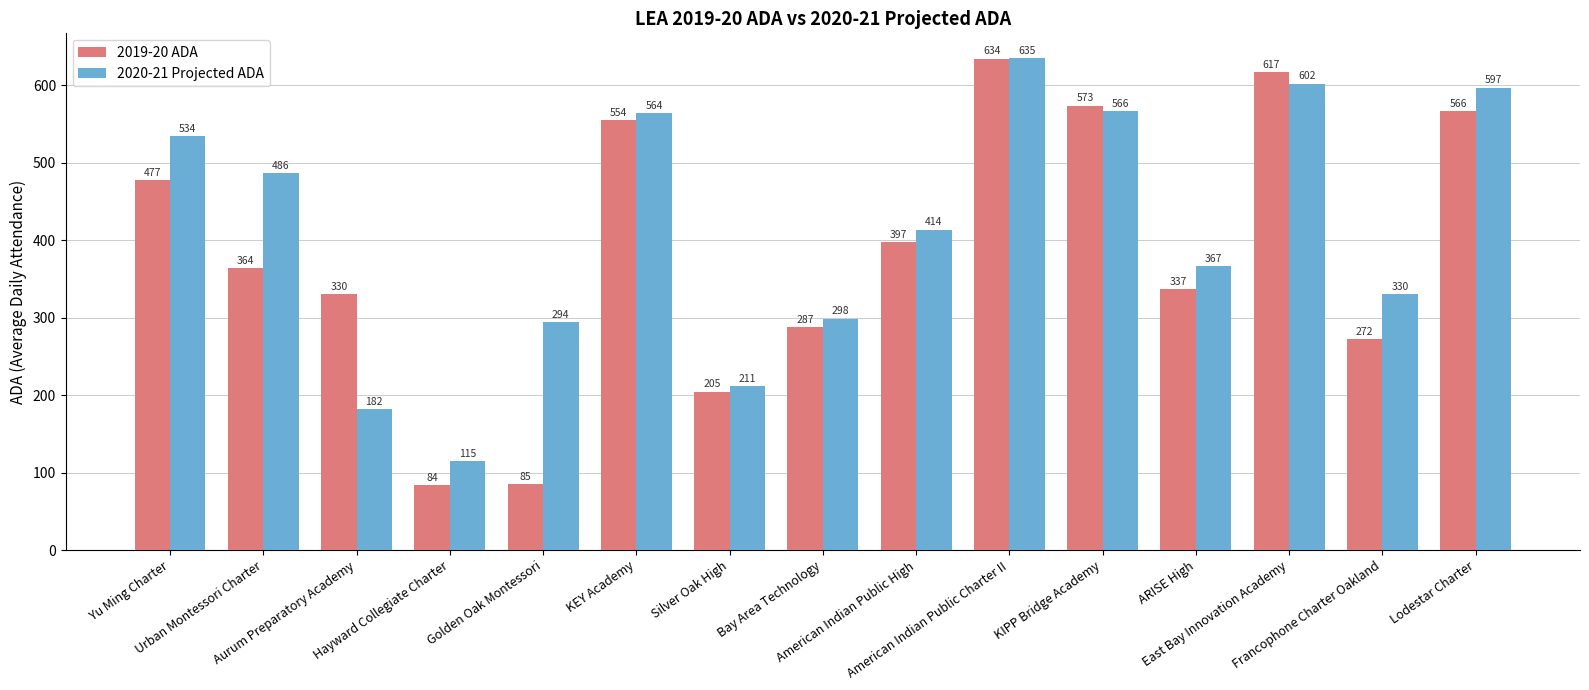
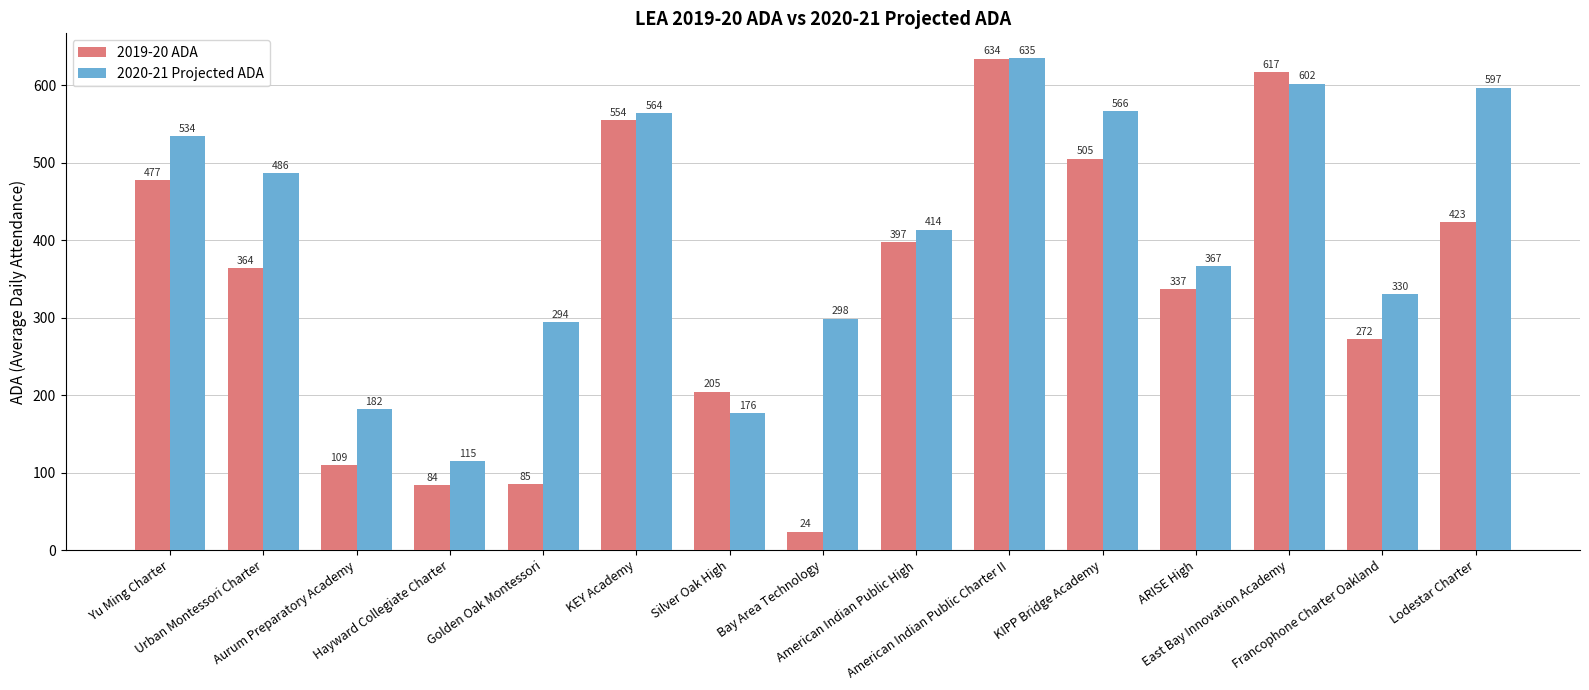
2019-20 ADA, Aurum Preparatory Academy: 330 -> 109
2020-21 Projected ADA, Silver Oak High: 211 -> 176
2019-20 ADA, Bay Area Technology: 287 -> 24
2019-20 ADA, KIPP Bridge Academy: 573 -> 505
2019-20 ADA, Lodestar Charter: 566 -> 423
